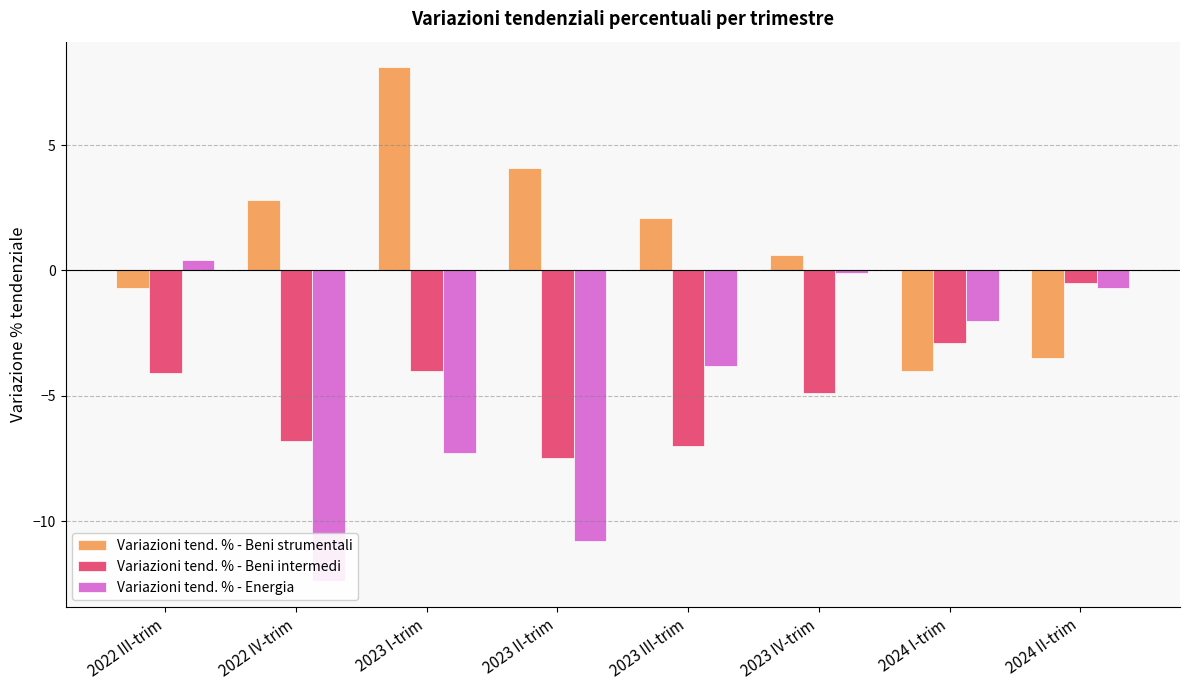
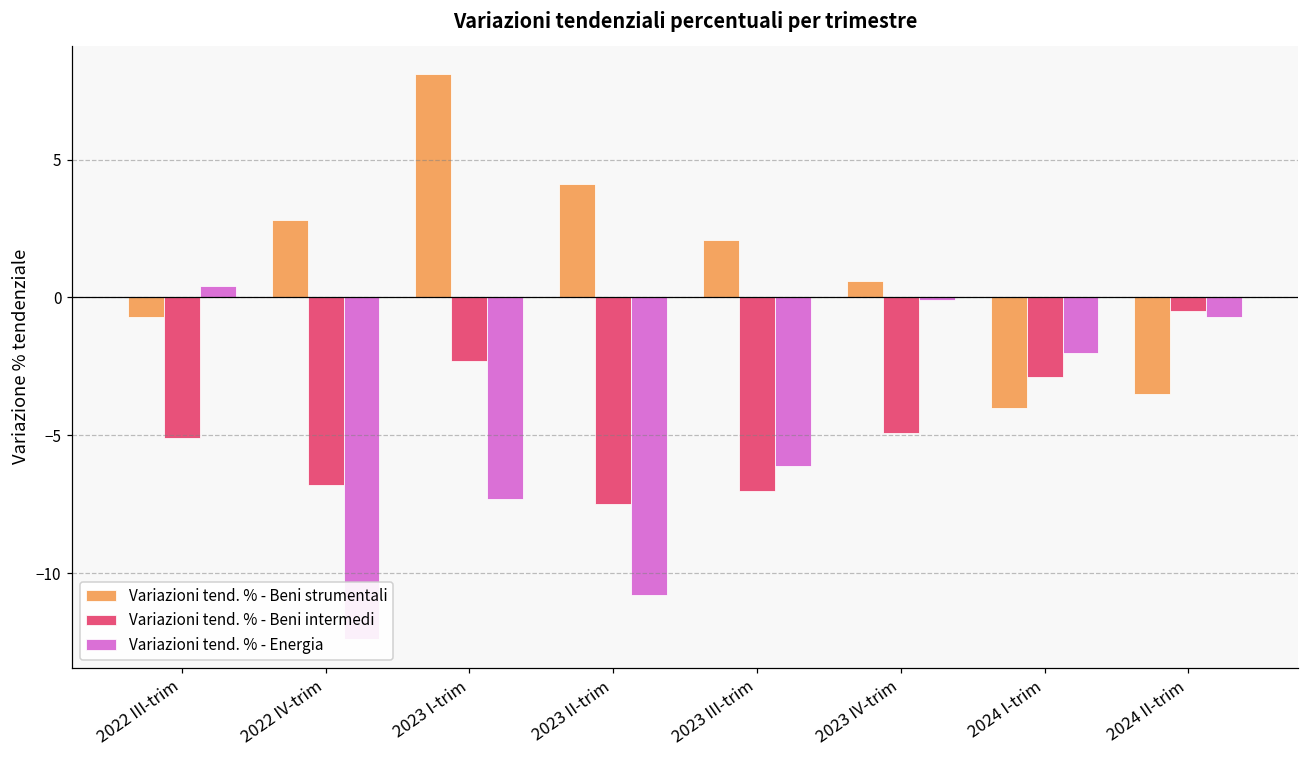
Variazioni tend. % - Beni intermedi, 2022 III-trim: -4.1 -> -5.1
Variazioni tend. % - Beni intermedi, 2023 I-trim: -4.0 -> -2.3
Variazioni tend. % - Energia, 2023 III-trim: -3.8 -> -6.1
